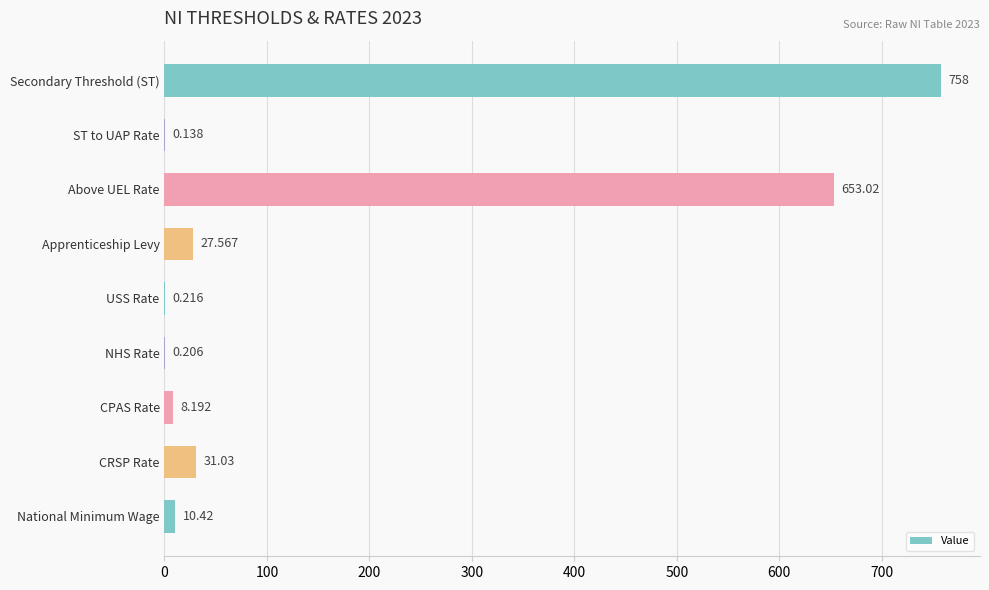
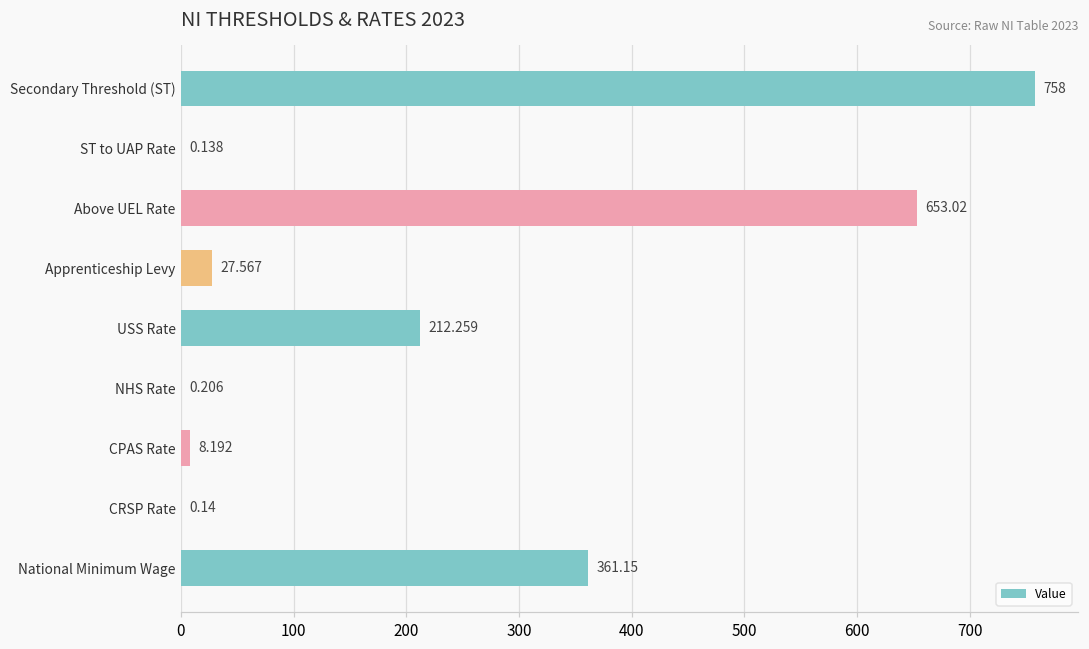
USS Rate: 0.216 -> 212.259
CRSP Rate: 31.03 -> 0.14
National Minimum Wage: 10.42 -> 361.15
